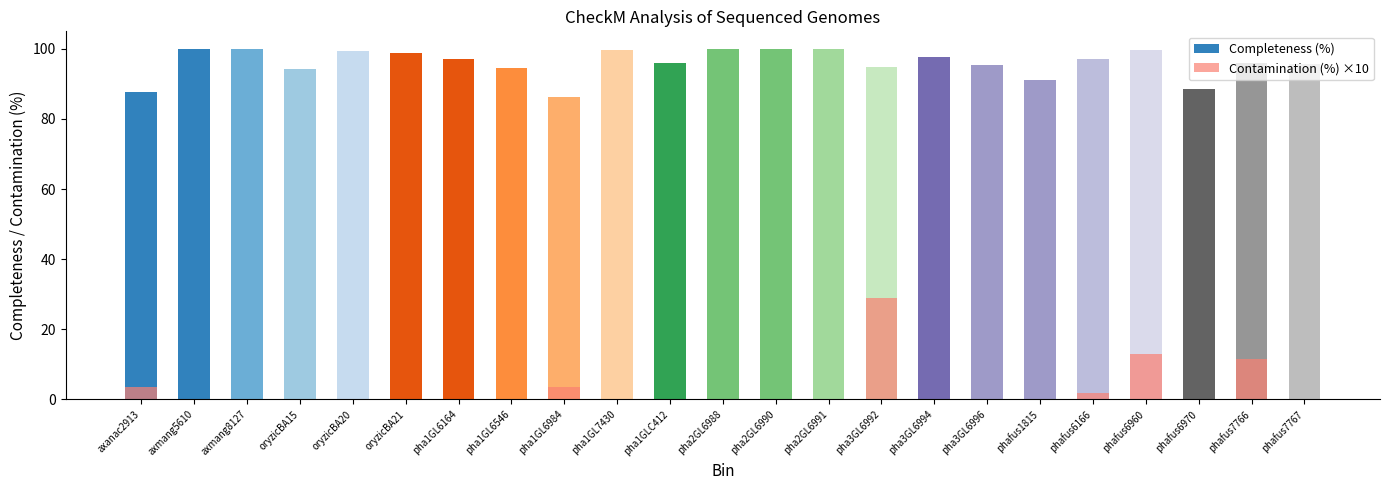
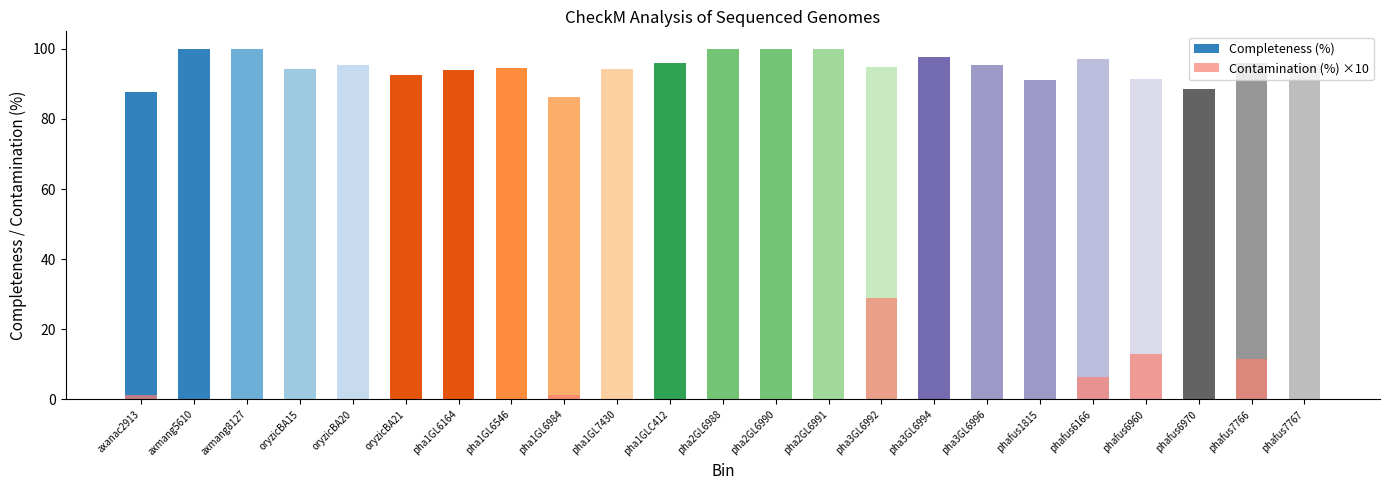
Contamination (%) ×10, axanac2913: 4 -> 1
Completeness (%), oryzicBA20: 99 -> 95
Completeness (%), oryzicBA21: 99 -> 92
Completeness (%), pha1GL6164: 97 -> 94
Contamination (%) ×10, pha1GL6984: 4 -> 1
Completeness (%), pha1GL7430: 100 -> 94
Contamination (%) ×10, phafus6166: 2 -> 7
Completeness (%), phafus6960: 100 -> 91
